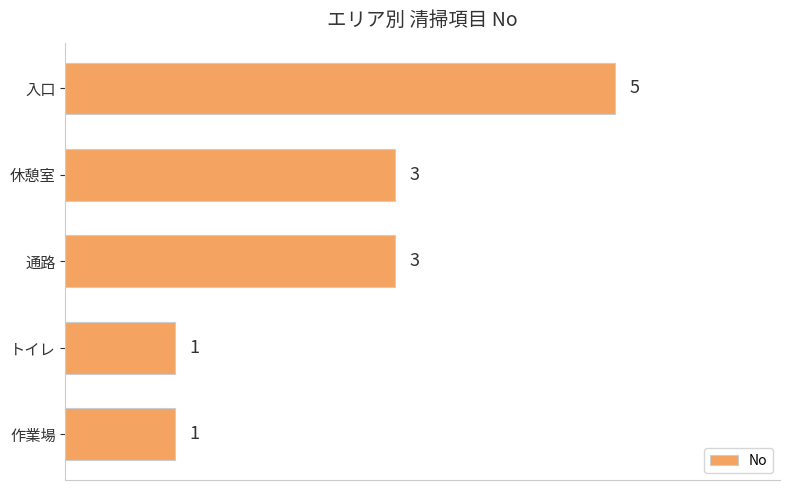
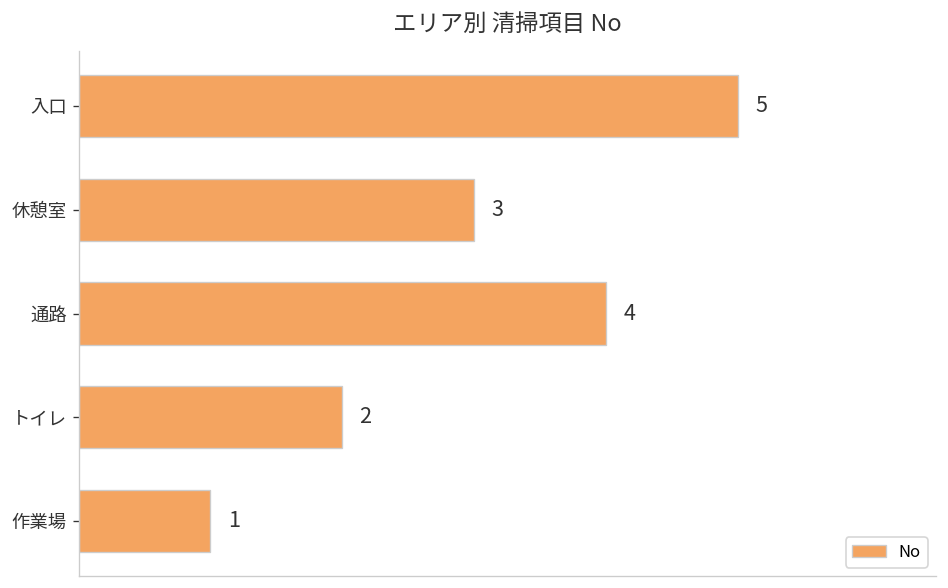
通路: 3 -> 4
トイレ: 1 -> 2
